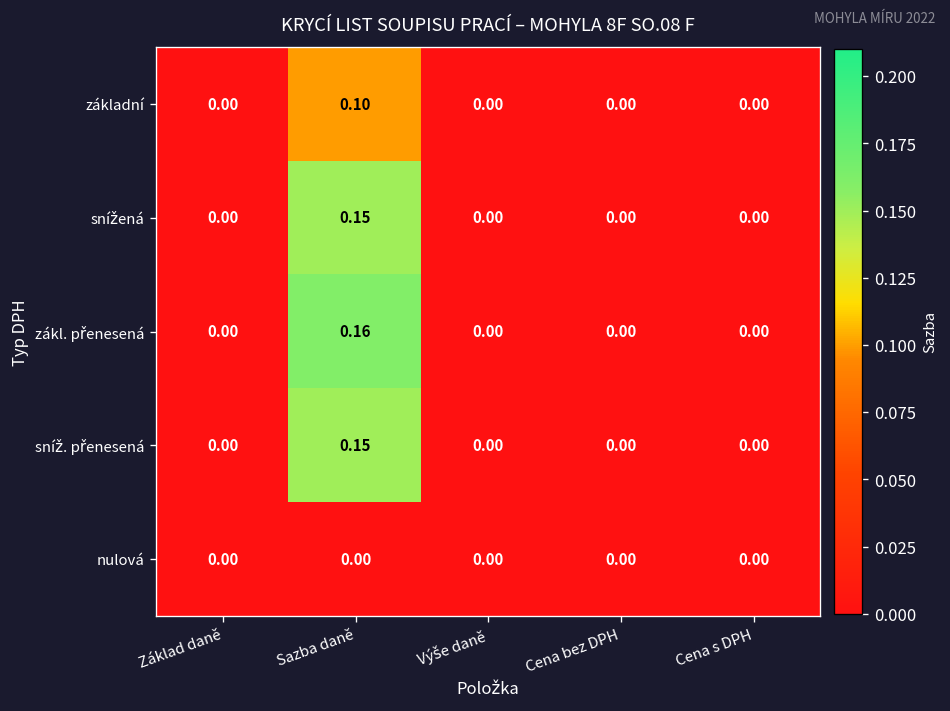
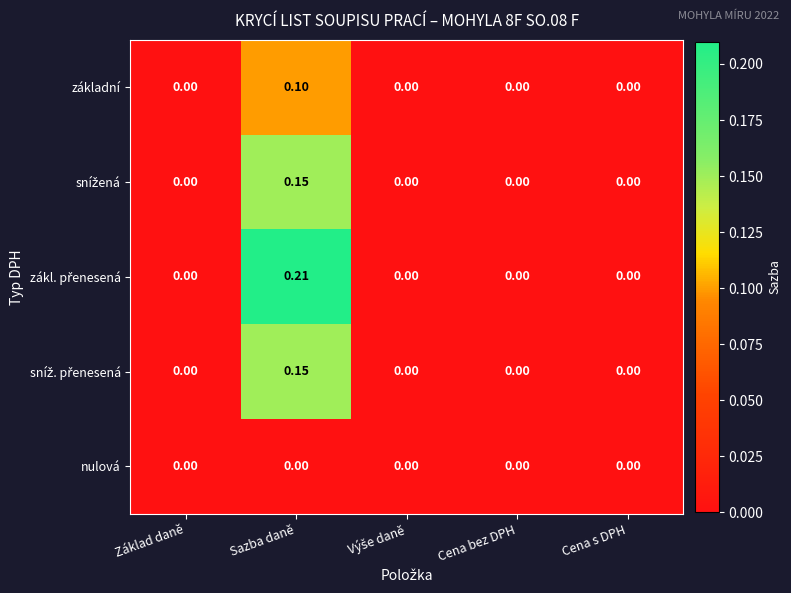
zákl. přenesená, Sazba daně: 0.16 -> 0.21
